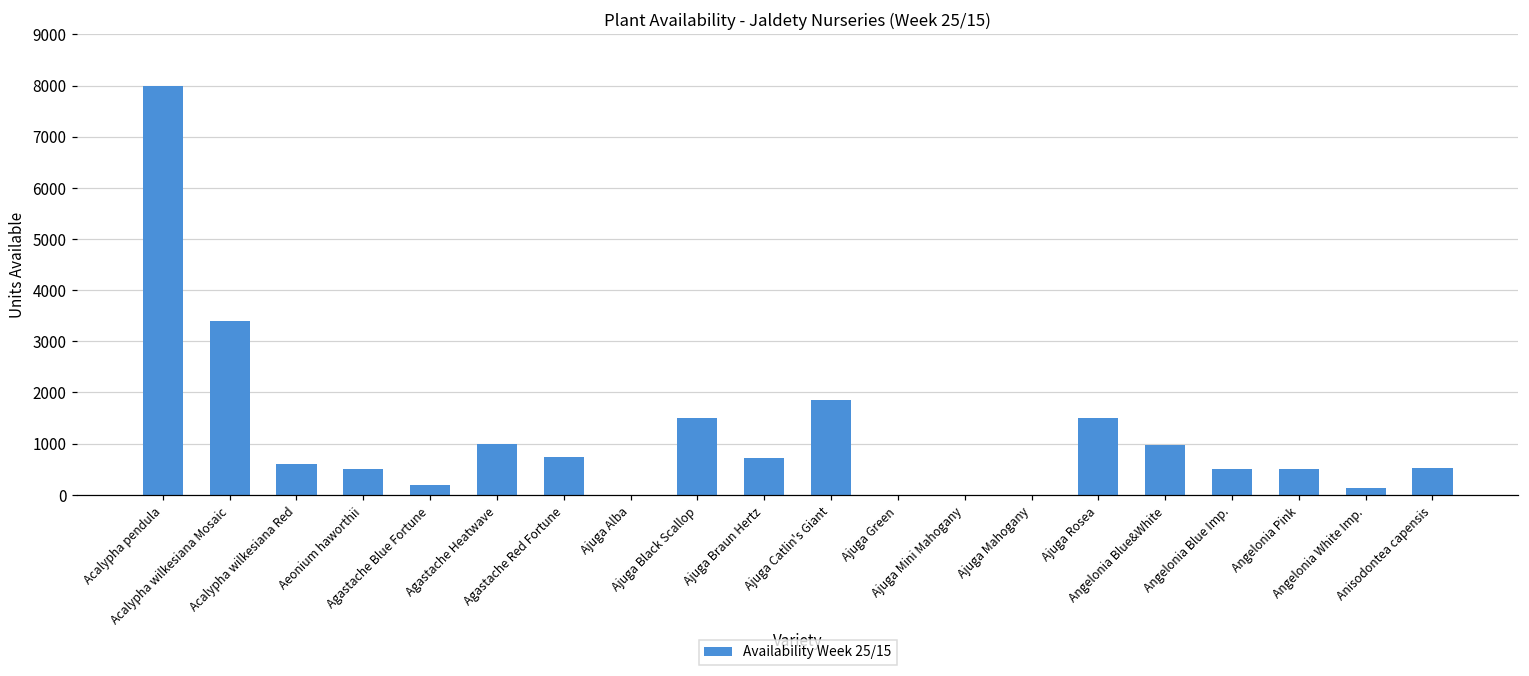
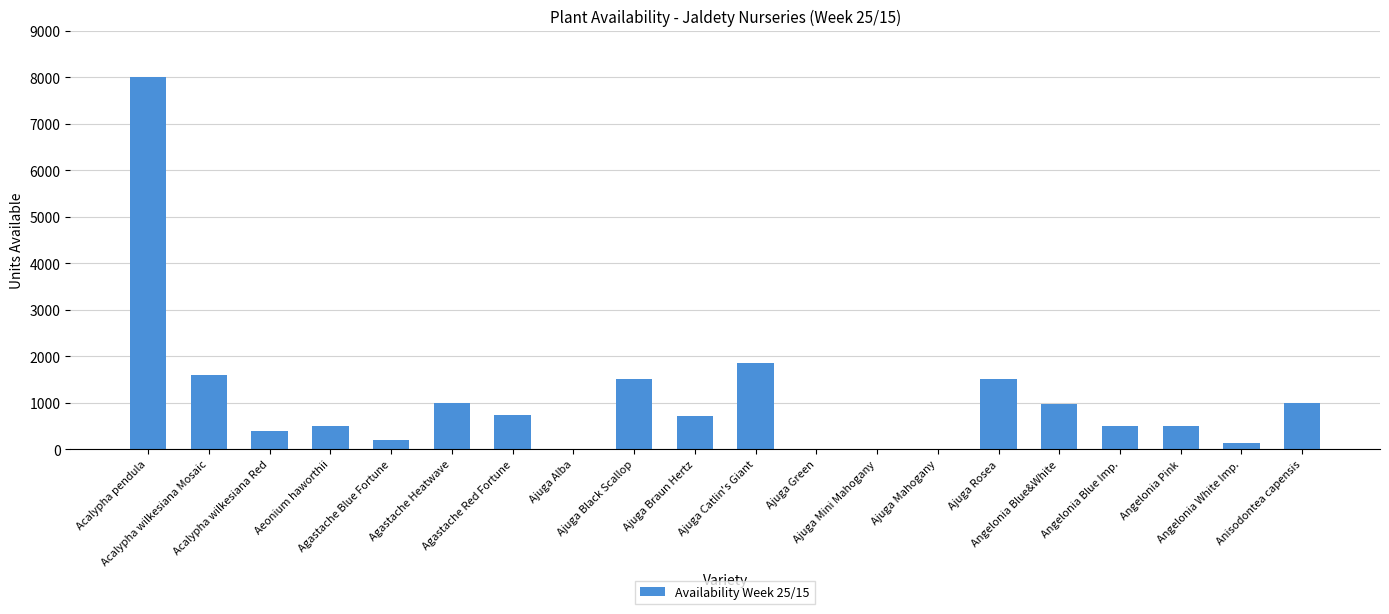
Acalypha wilkesiana Mosaic: 3400 -> 1600
Acalypha wilkesiana Red: 600 -> 400
Anisodontea capensis: 500 -> 1000
